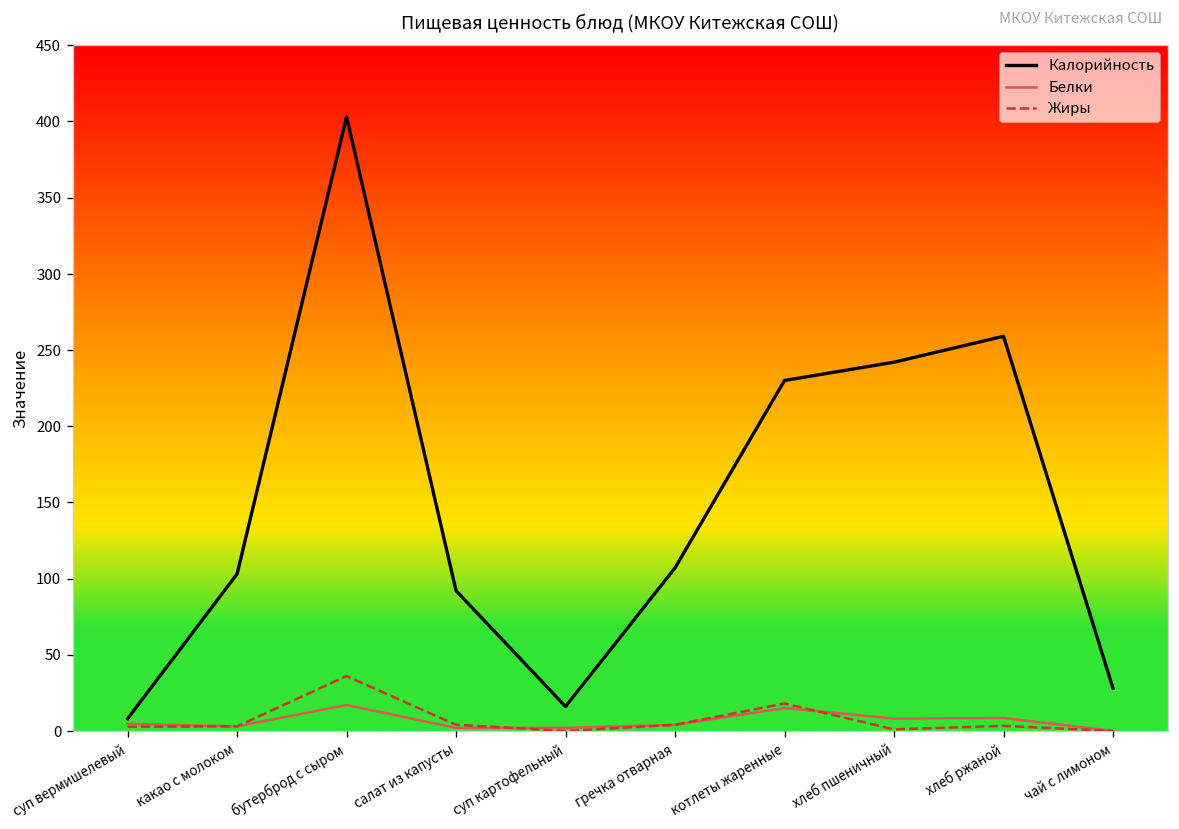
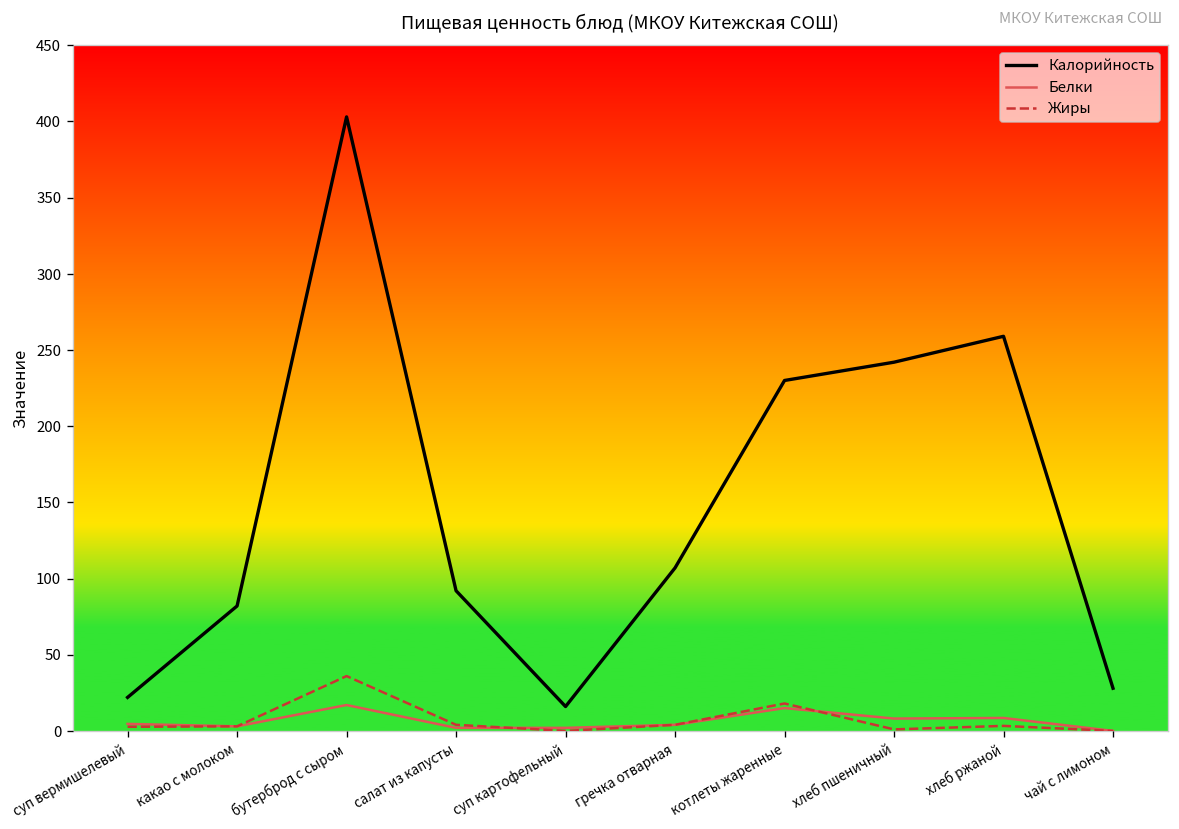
Калорийность, суп вермишелевый: 8 -> 22
Калорийность, какао с молоком: 103 -> 82
